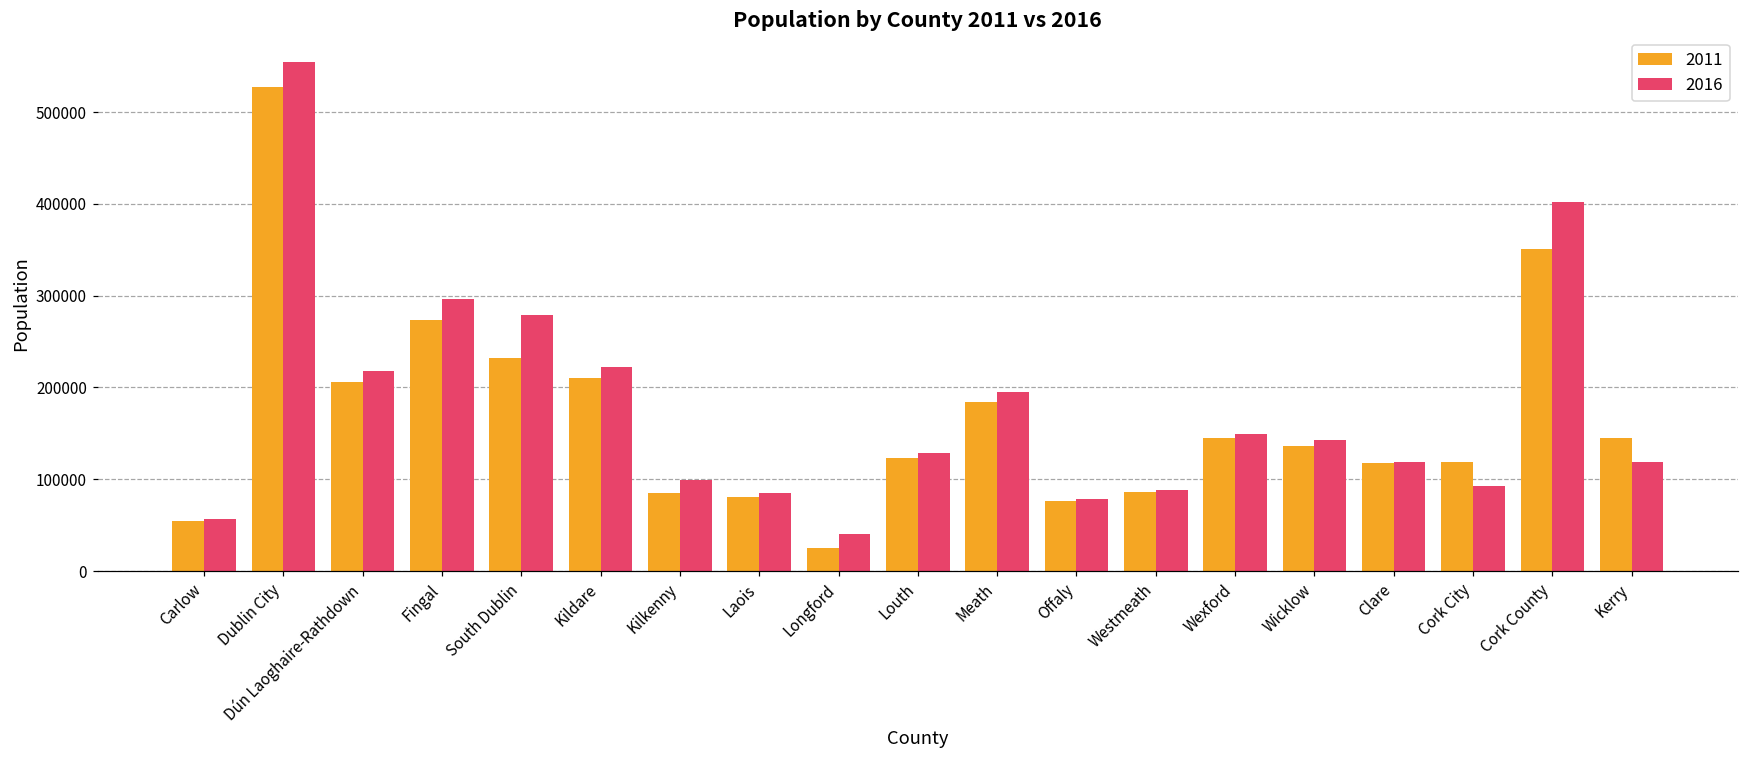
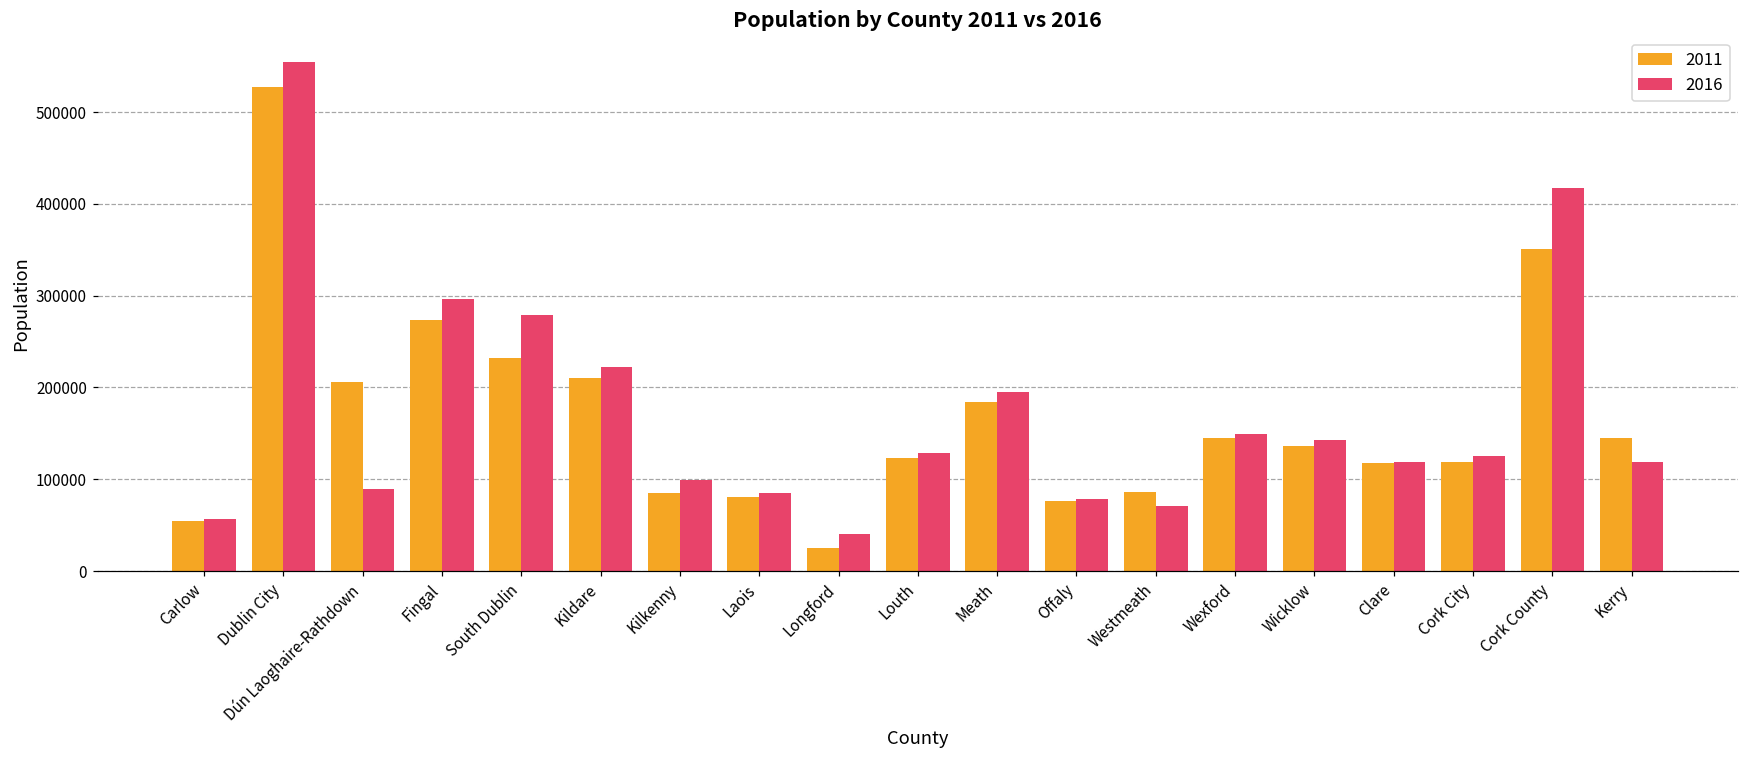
2016, Dún Laoghaire-Rathdown: 220000 -> 90000
2016, Westmeath: 90000 -> 70000
2016, Cork City: 90000 -> 130000
2016, Cork County: 400000 -> 420000
